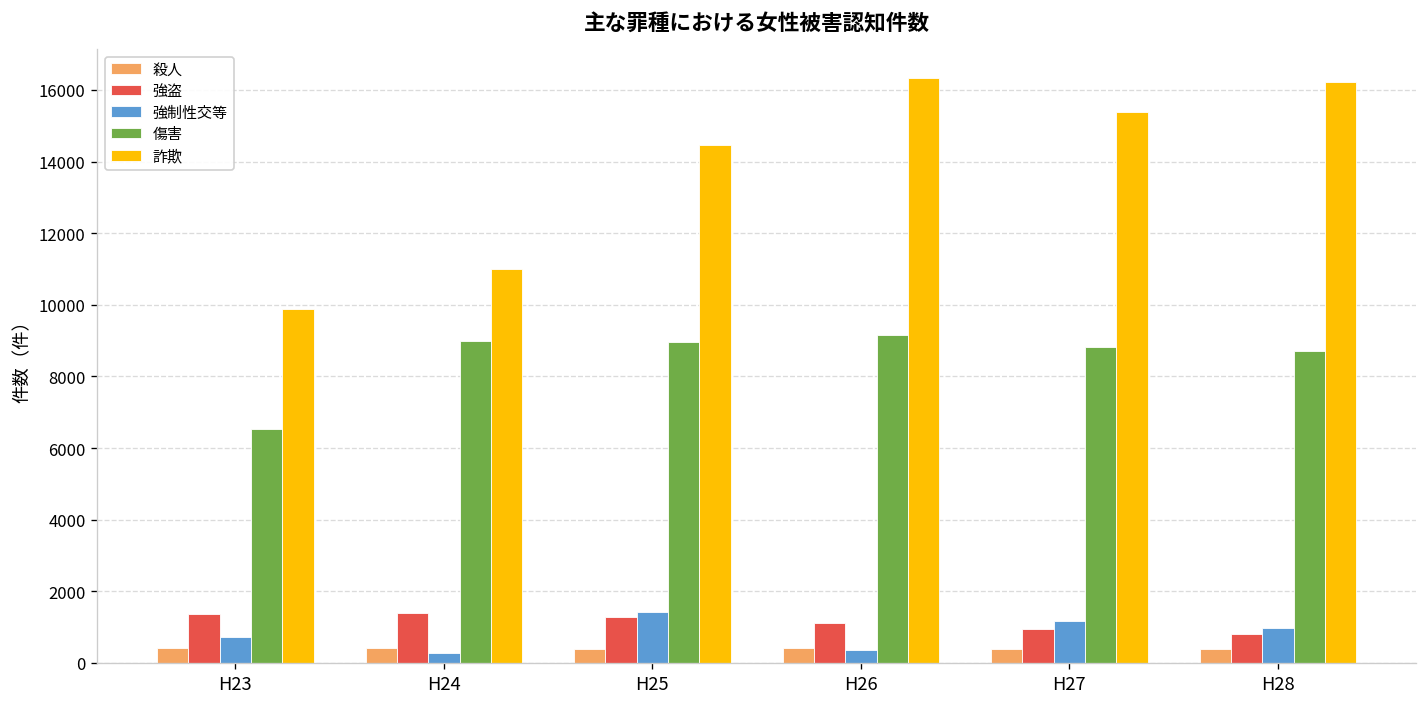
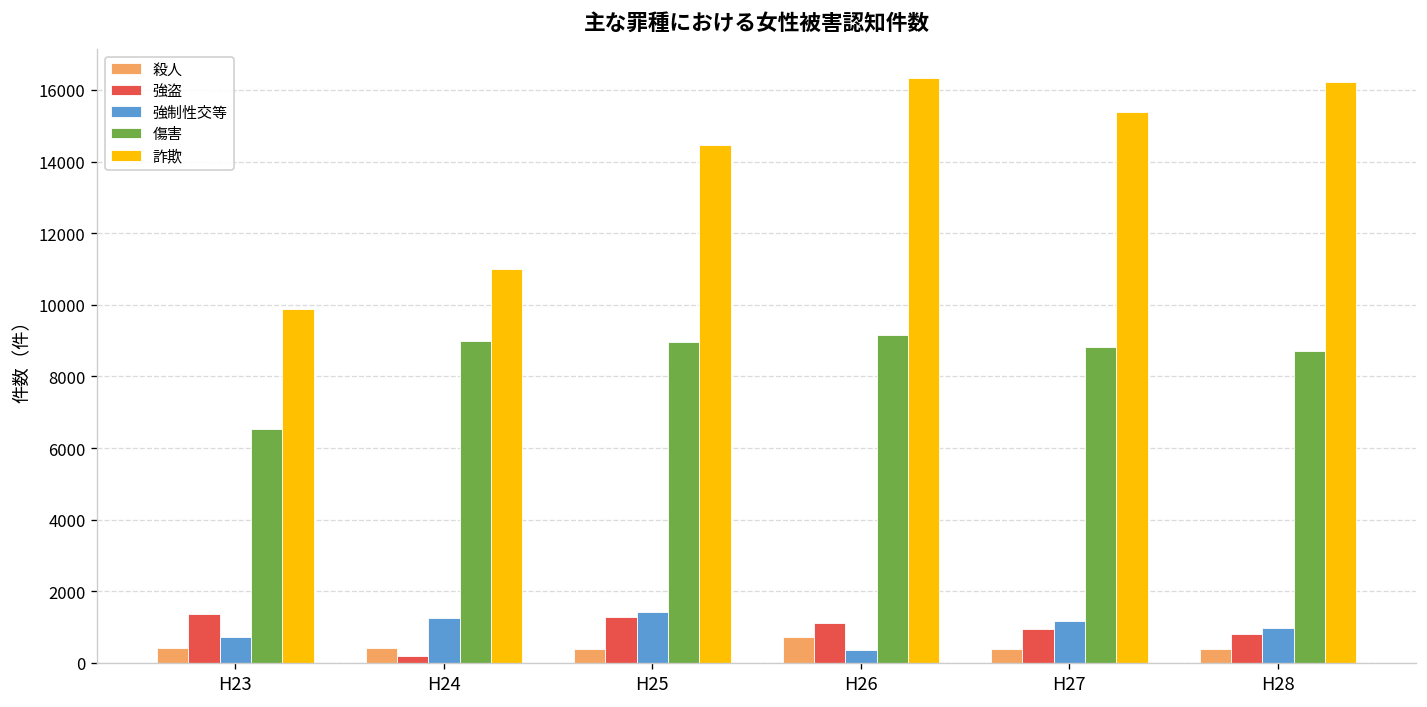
強盗, H24: 1400 -> 200
強制性交等, H24: 300 -> 1300
殺人, H26: 400 -> 700
